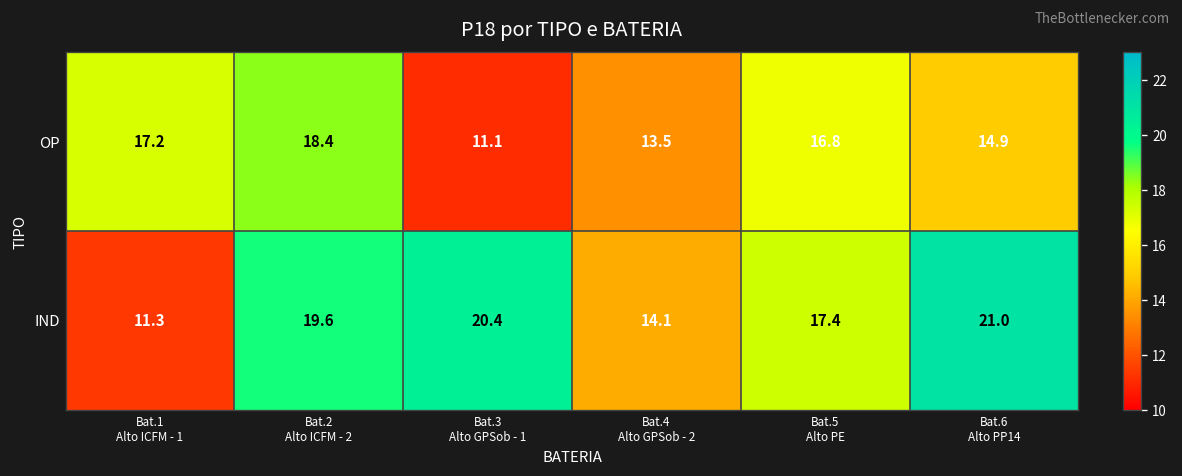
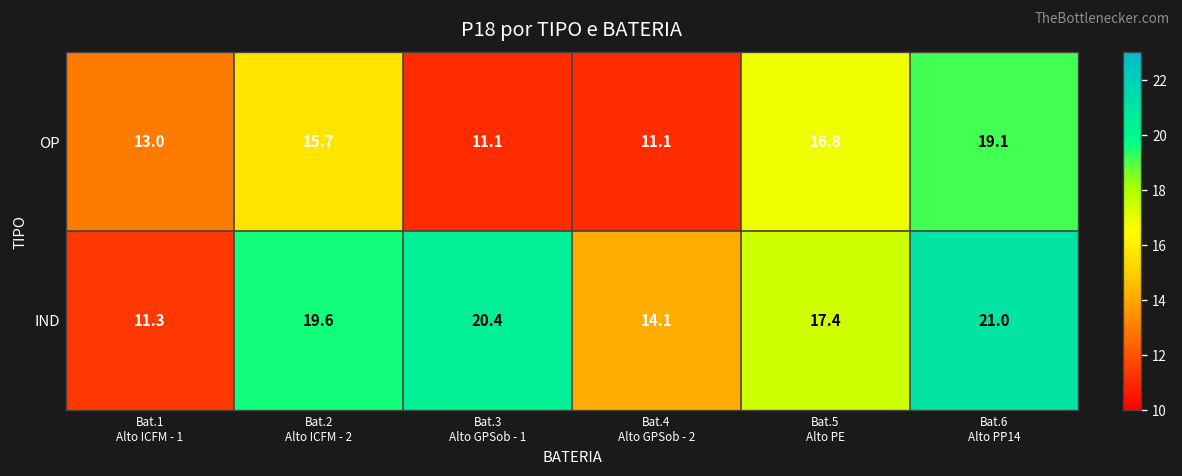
OP, Bat.1 Alto ICFM - 1: 17.2 -> 13.0
OP, Bat.2 Alto ICFM - 2: 18.4 -> 15.7
OP, Bat.4 Alto GPSob - 2: 13.5 -> 11.1
OP, Bat.6 Alto PP14: 14.9 -> 19.1
